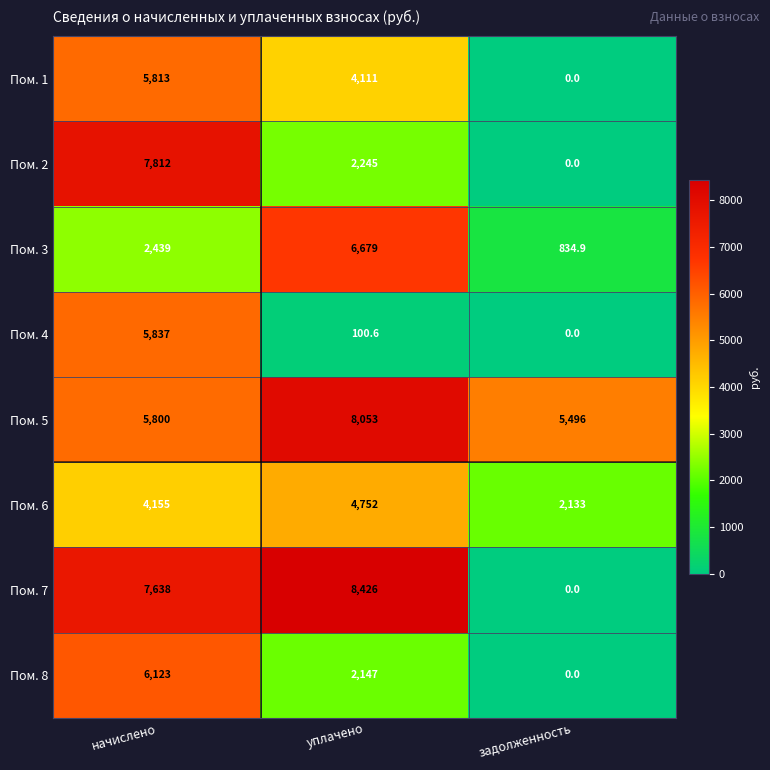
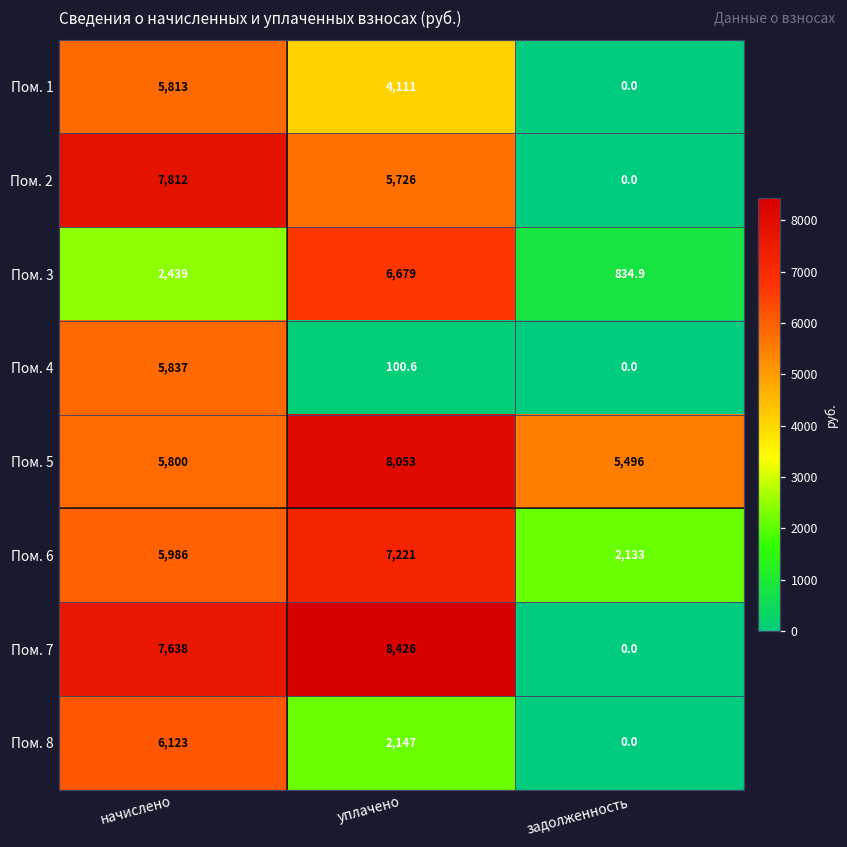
Пом. 2, уплачено: 2,245 -> 5,726
Пом. 6, начислено: 4,155 -> 5,986
Пом. 6, уплачено: 4,752 -> 7,221
